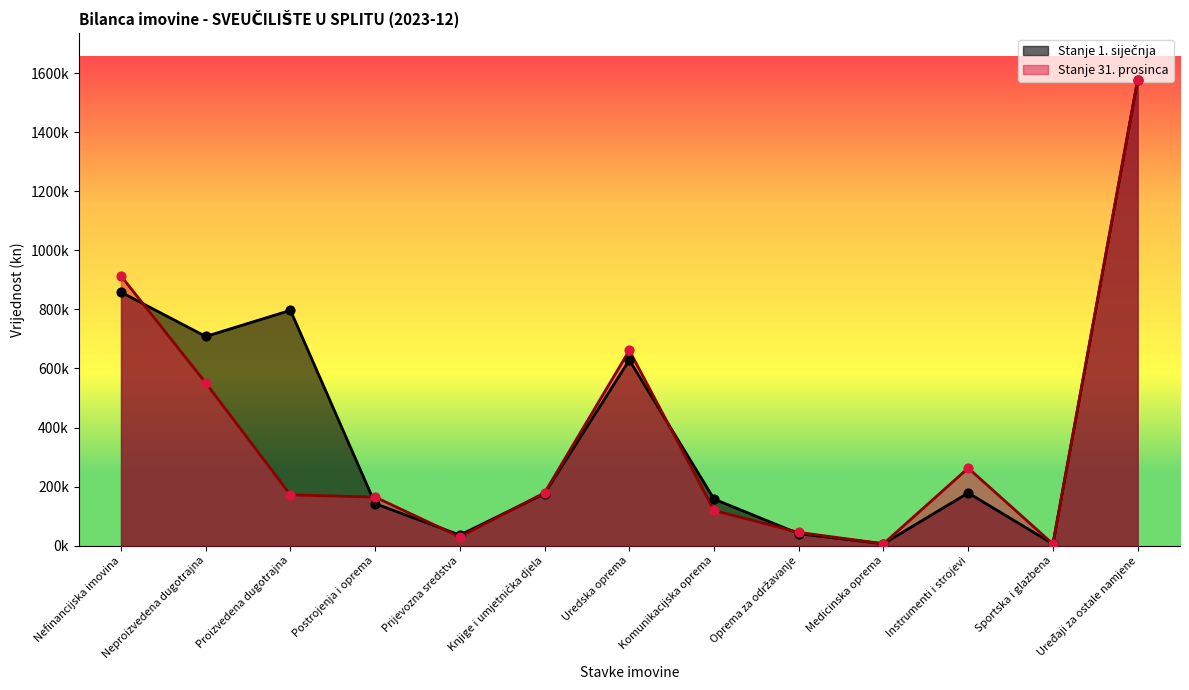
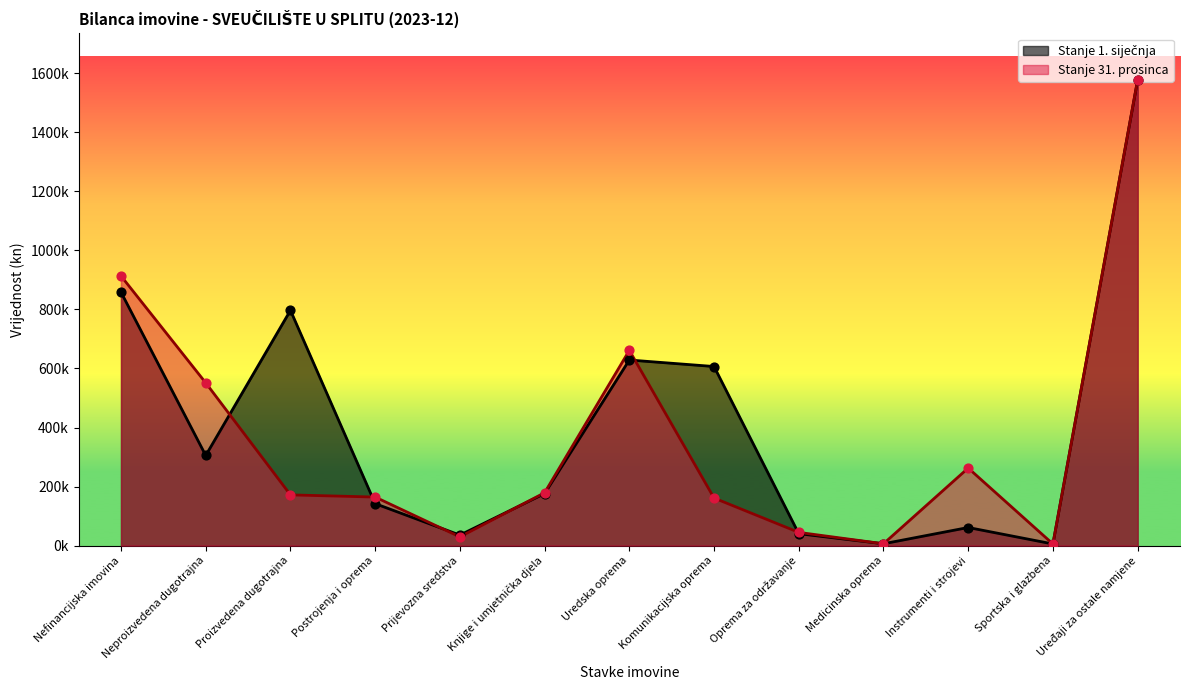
Stanje 1. siječnja, Neproizvedena dugotrajna: 710000 -> 310000
Stanje 1. siječnja, Komunikacijska oprema: 160000 -> 610000
Stanje 31. prosinca, Komunikacijska oprema: 120000 -> 160000
Stanje 1. siječnja, Instrumenti i strojevi: 180000 -> 60000
